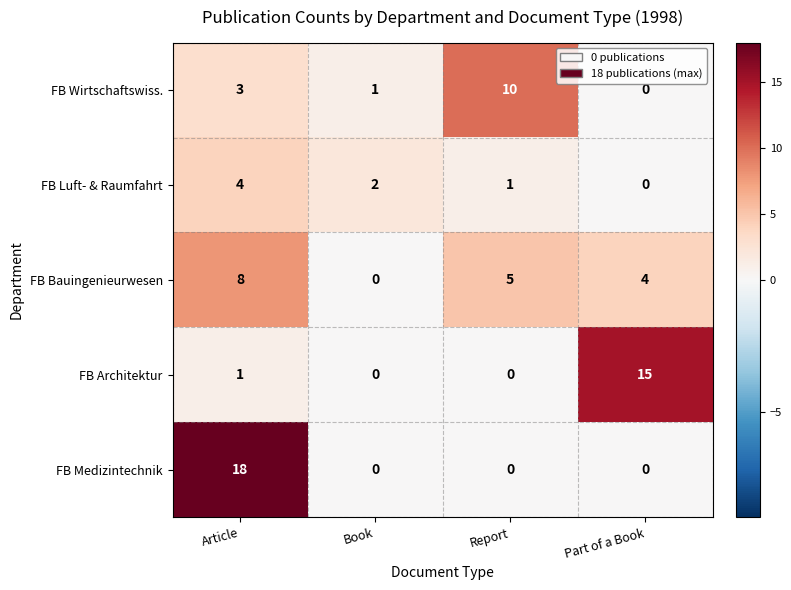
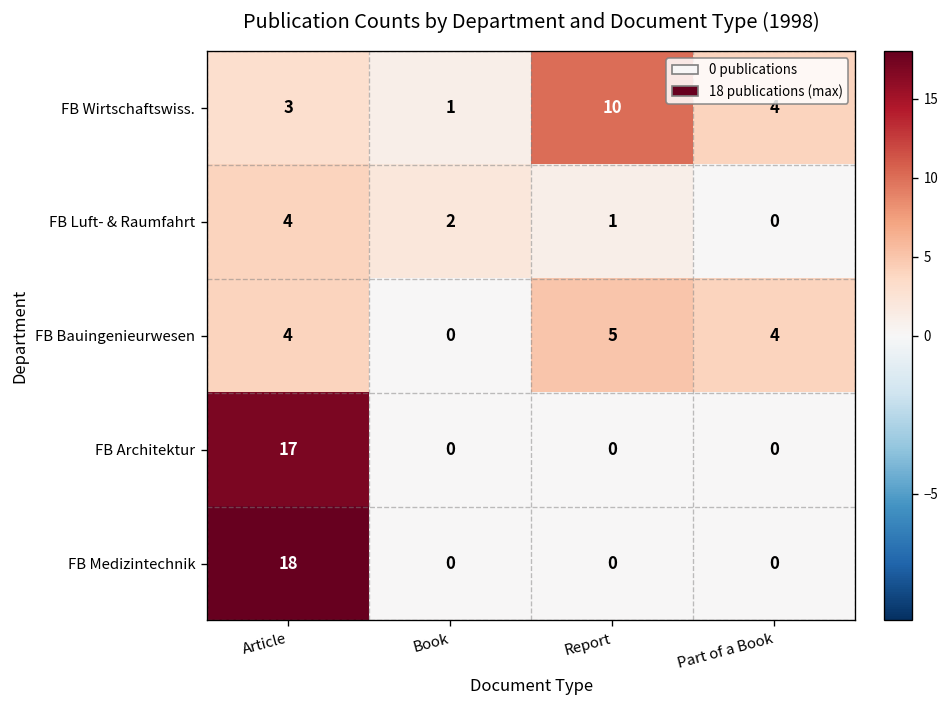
FB Wirtschaftswiss., Part of a Book: 0 -> 4
FB Bauingenieurwesen, Article: 8 -> 4
FB Architektur, Article: 1 -> 17
FB Architektur, Part of a Book: 15 -> 0
